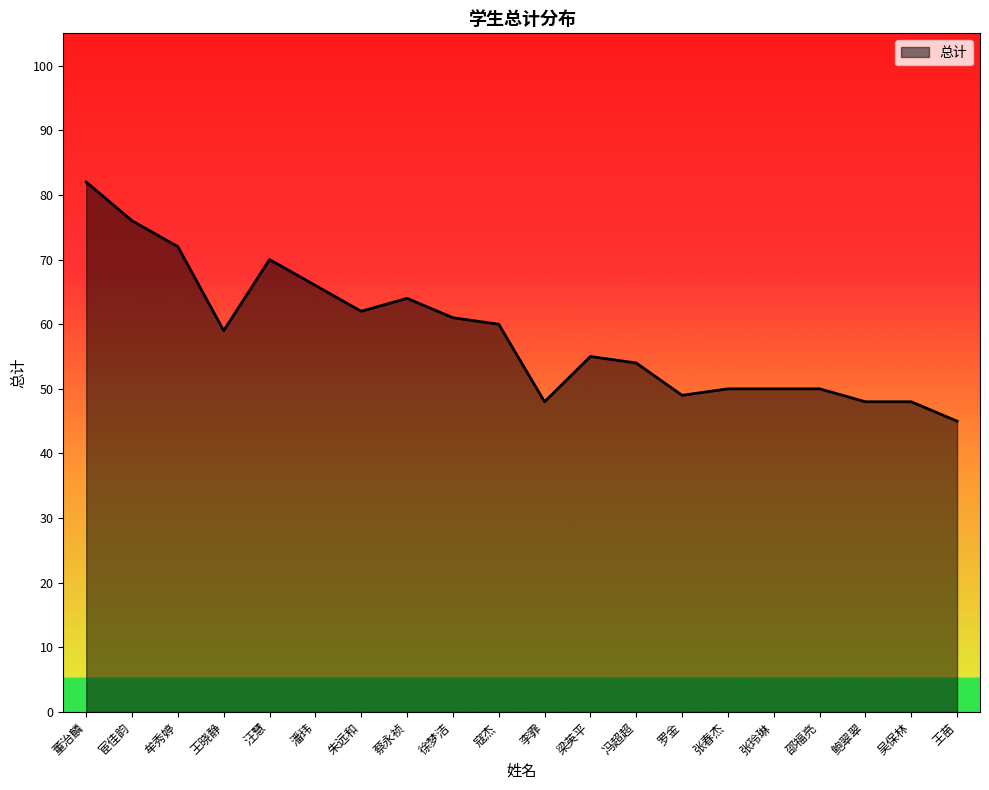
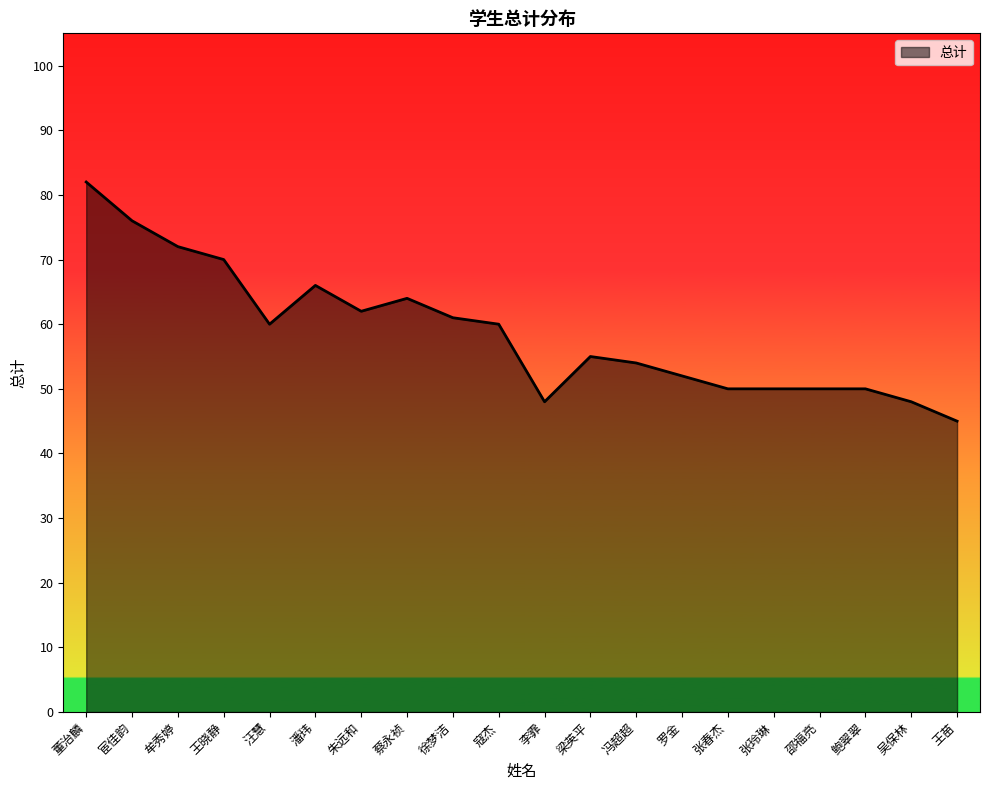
王晓静: 59 -> 70
汪慧: 70 -> 60
罗金: 49 -> 52
鲍翠翠: 48 -> 50
